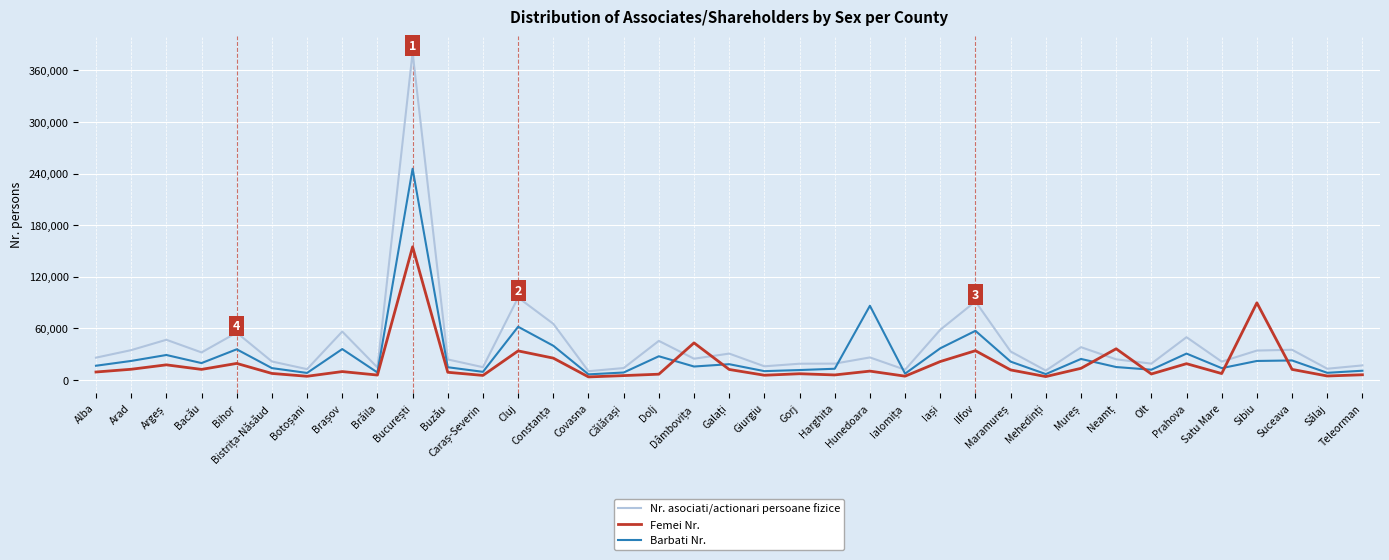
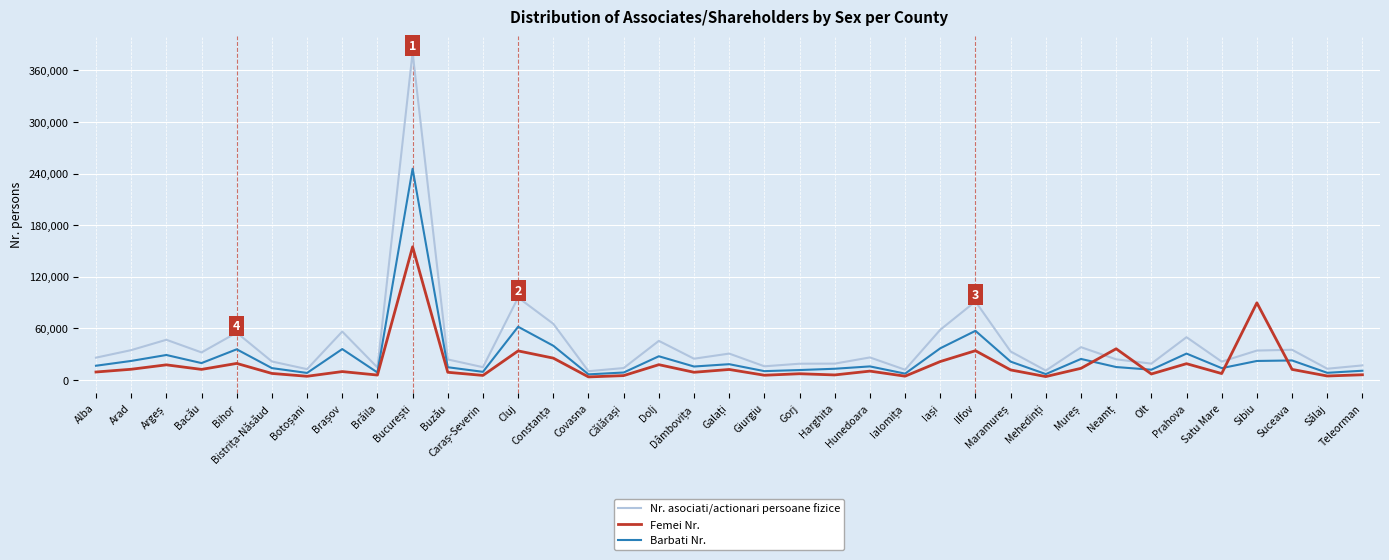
Femei Nr., Dolj: 10,000 -> 20,000
Femei Nr., Dâmbovița: 40,000 -> 10,000
Barbati Nr., Hunedoara: 90,000 -> 20,000
